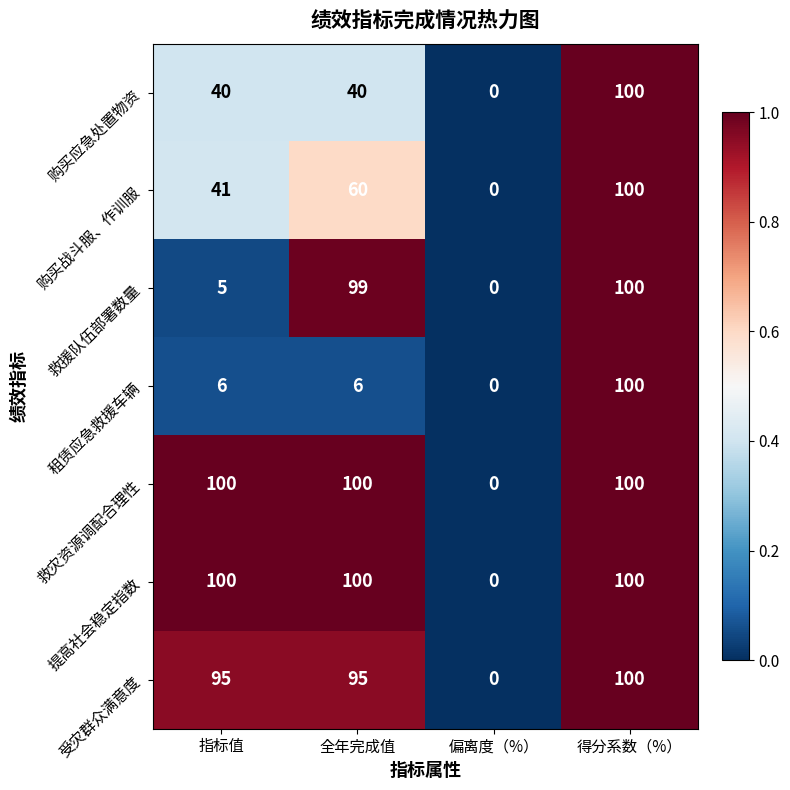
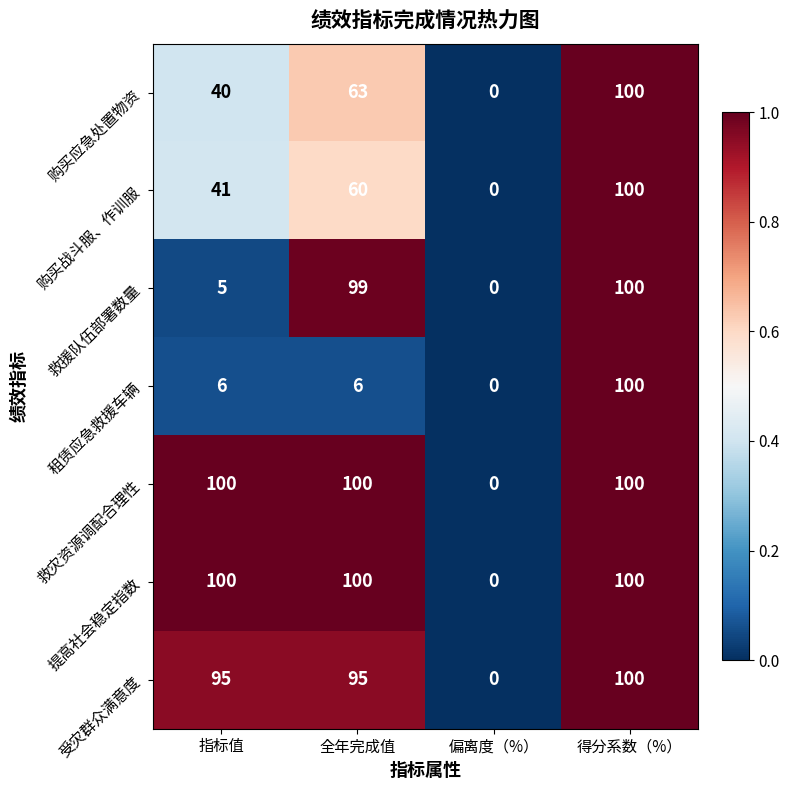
购买应急处置物资, 全年完成值: 40 -> 63
